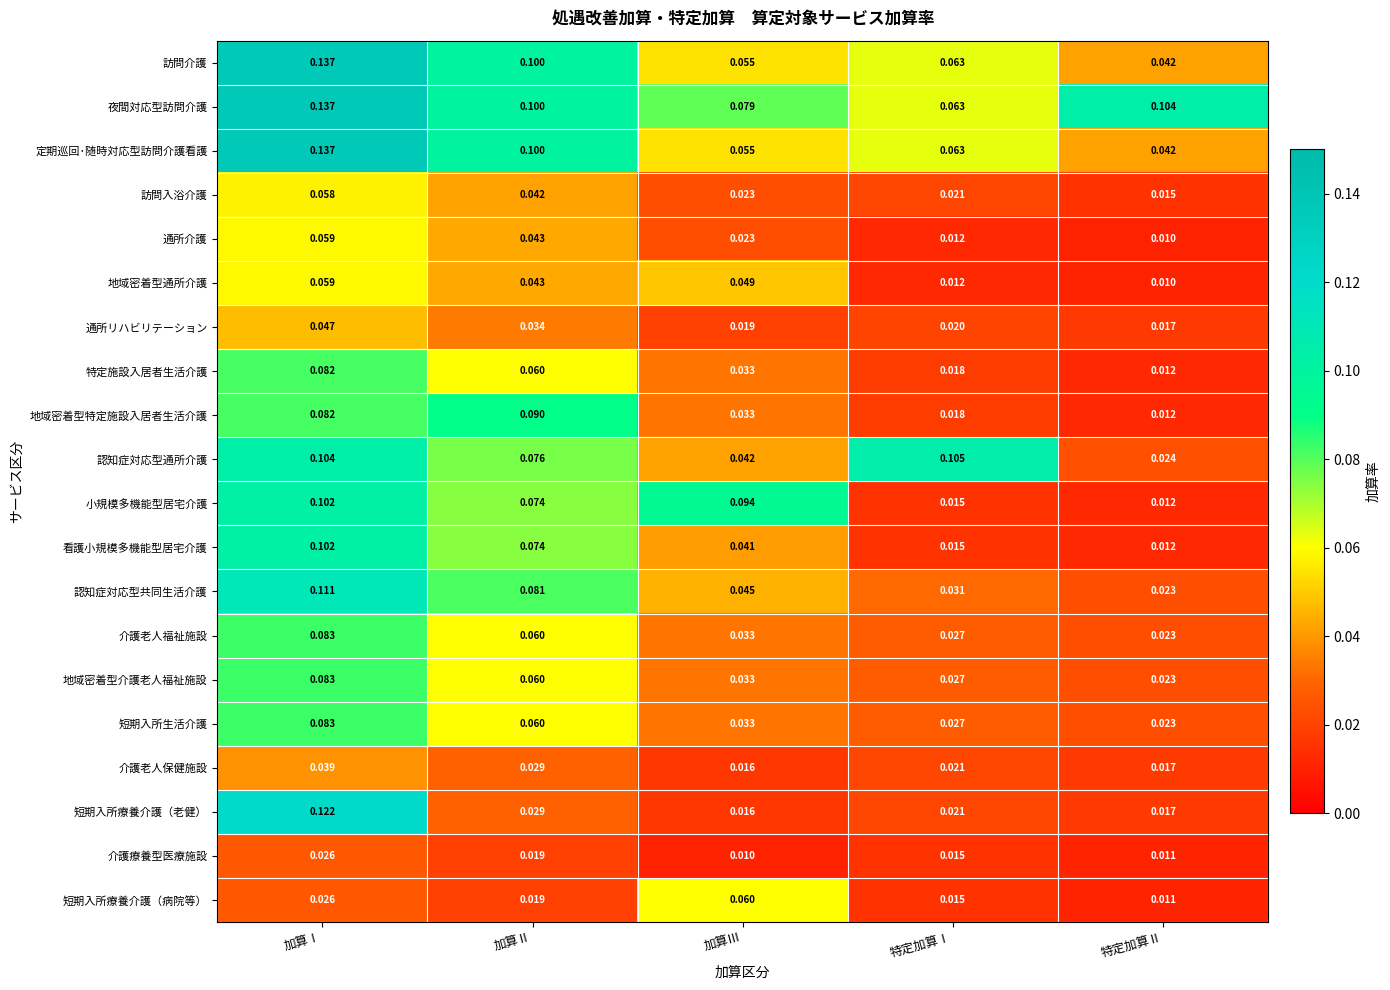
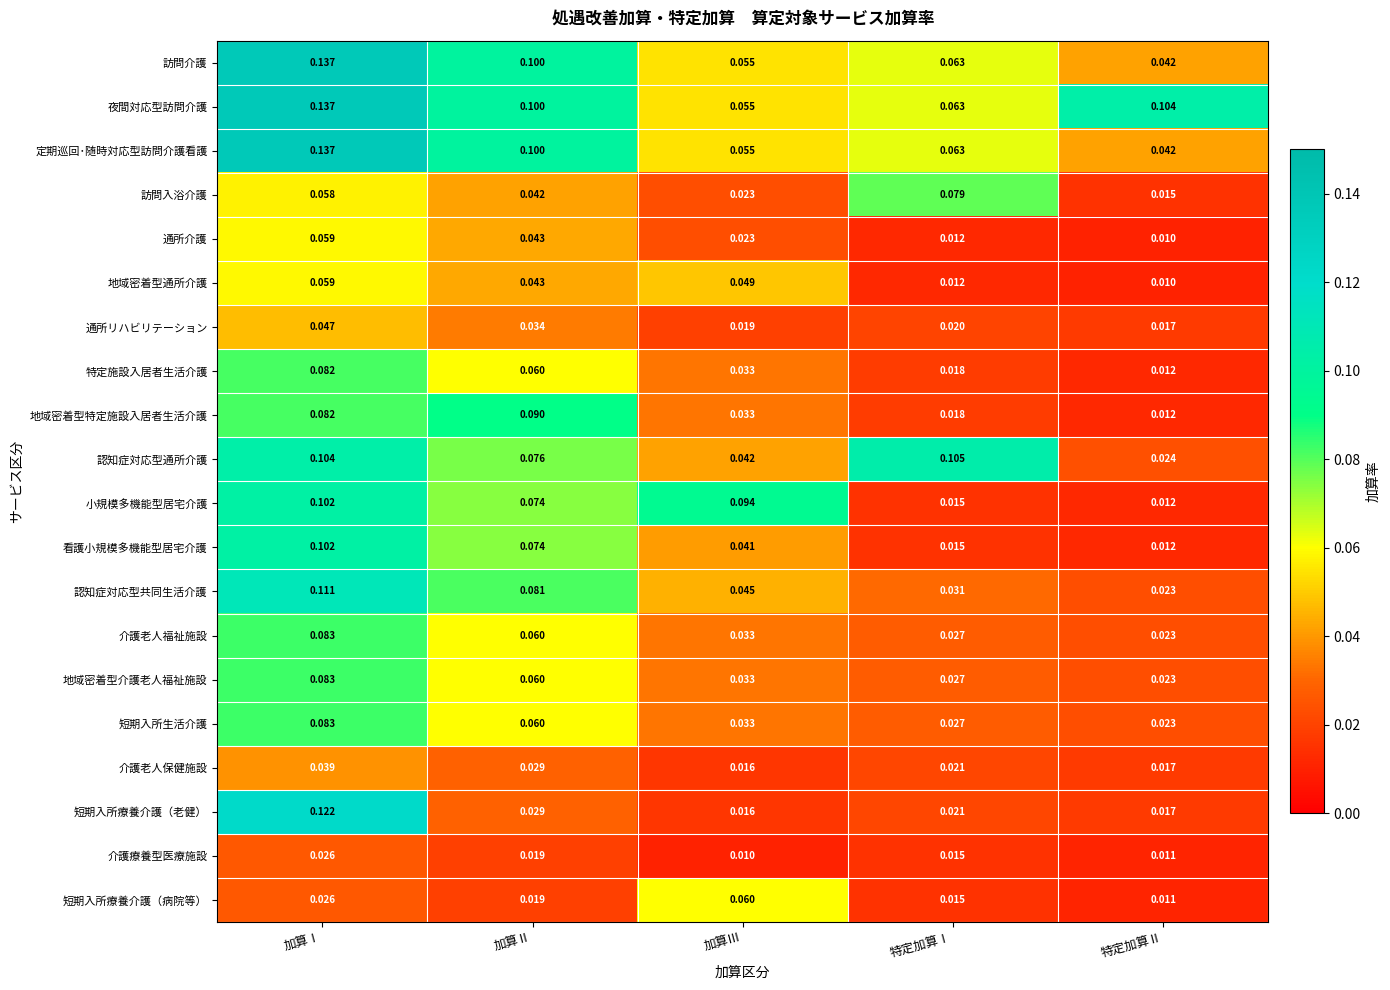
夜間対応型訪問介護, 加算Ⅲ: 0.079 -> 0.055
訪問入浴介護, 特定加算Ⅰ: 0.021 -> 0.079
